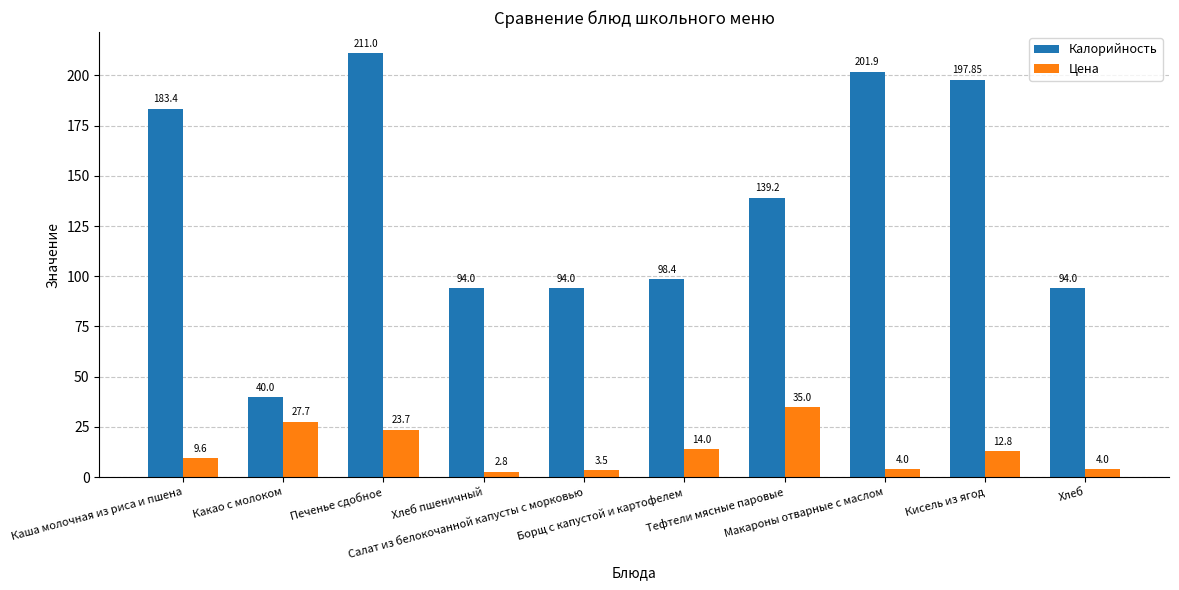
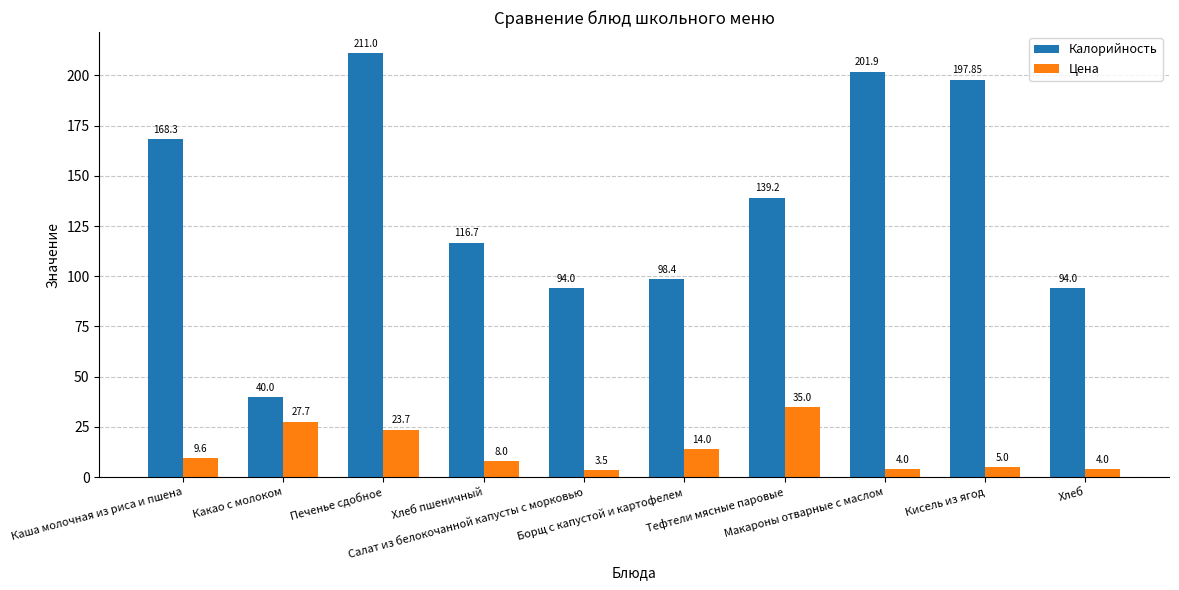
Калорийность, Каша молочная из риса и пшена: 183.4 -> 168.3
Калорийность, Хлеб пшеничный: 94.0 -> 116.7
Цена, Хлеб пшеничный: 2.8 -> 8.0
Цена, Кисель из ягод: 12.8 -> 5.0
